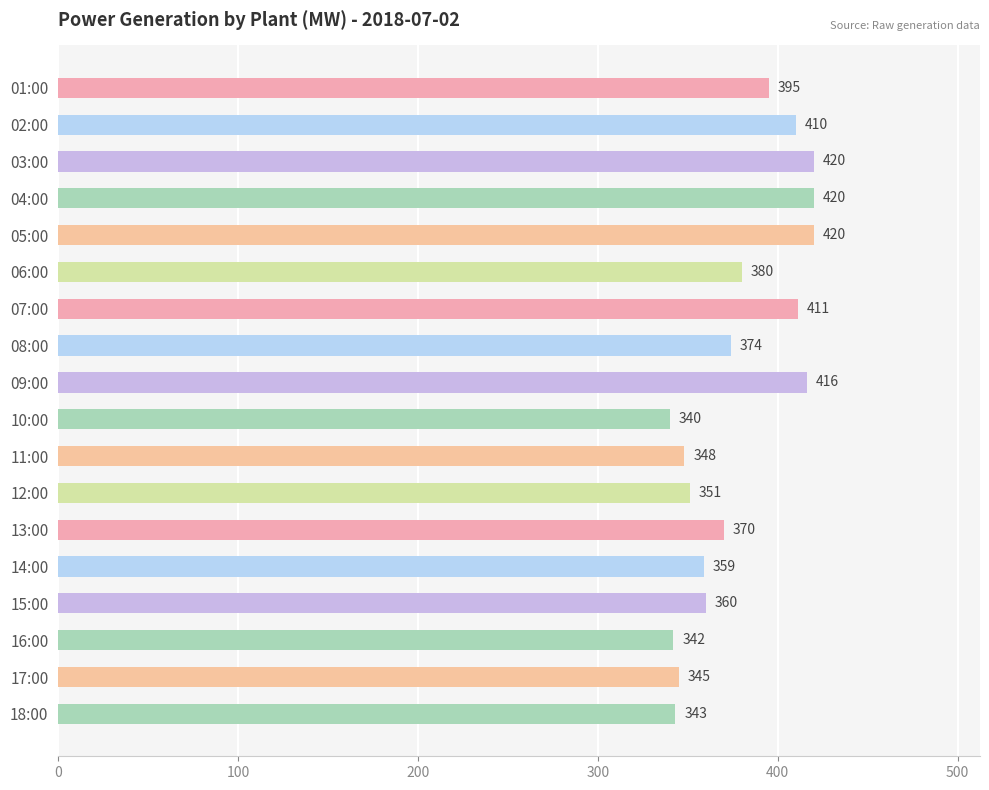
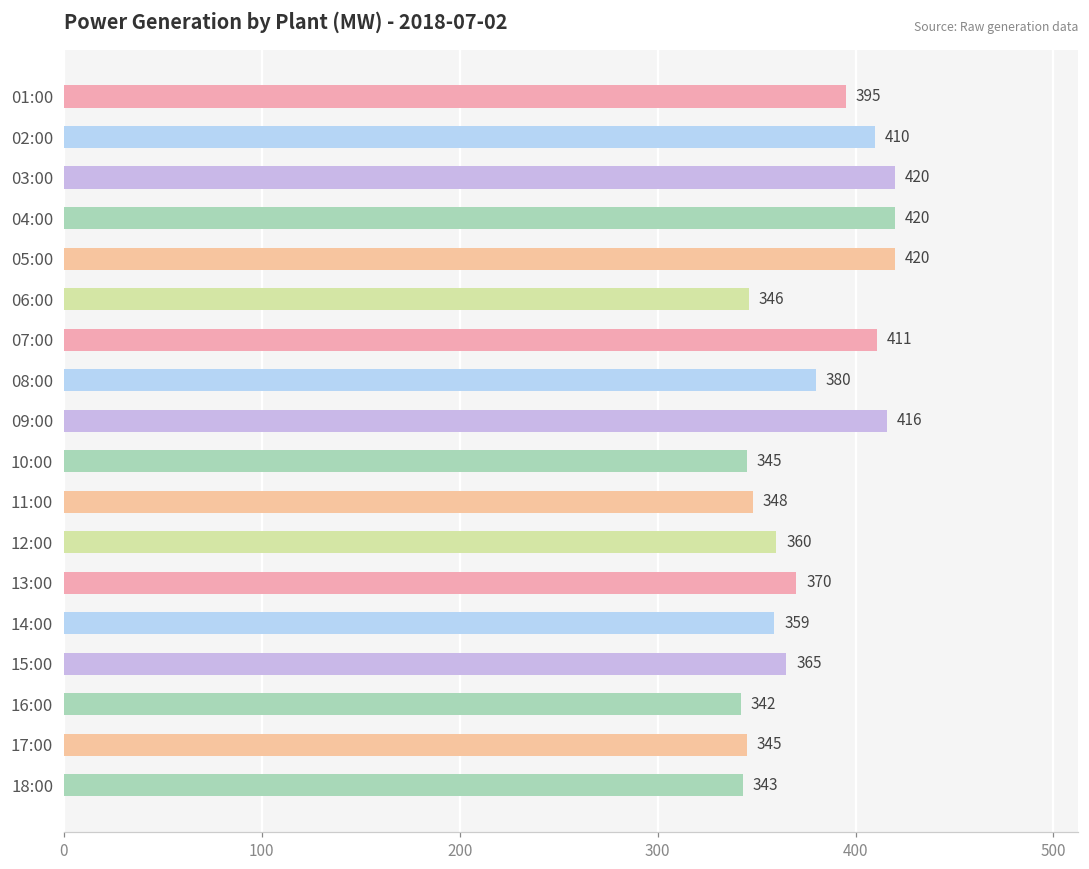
06:00: 380 -> 346
08:00: 374 -> 380
10:00: 340 -> 345
12:00: 351 -> 360
15:00: 360 -> 365
